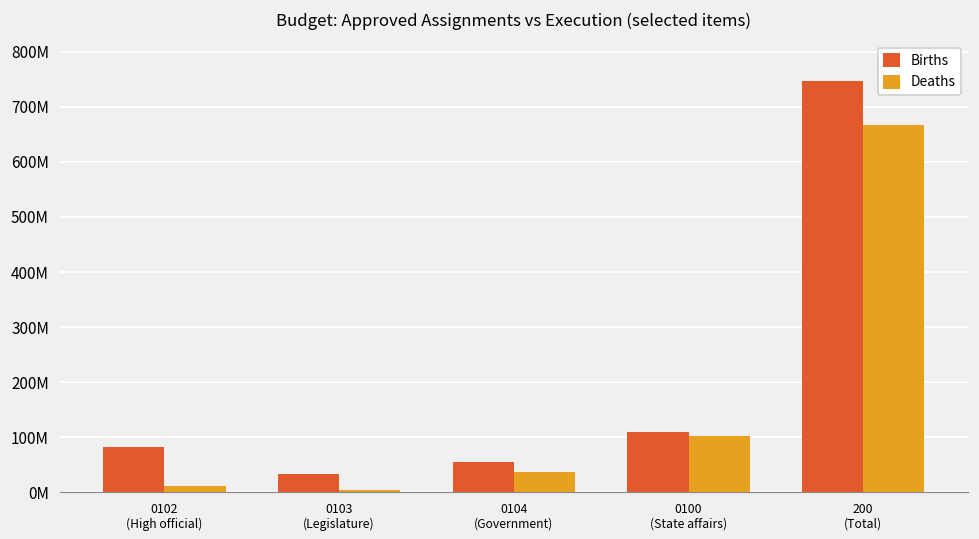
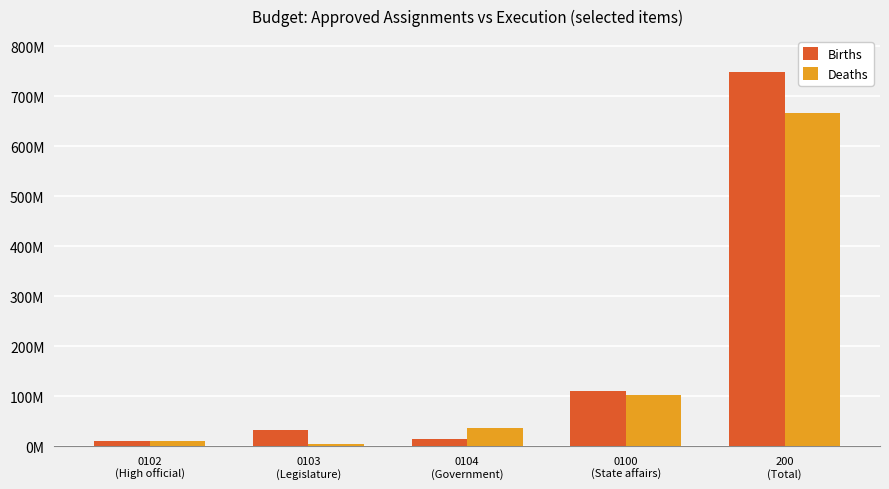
Births, 0102 (High official): 80000000 -> 10000000
Births, 0104 (Government): 60000000 -> 10000000
